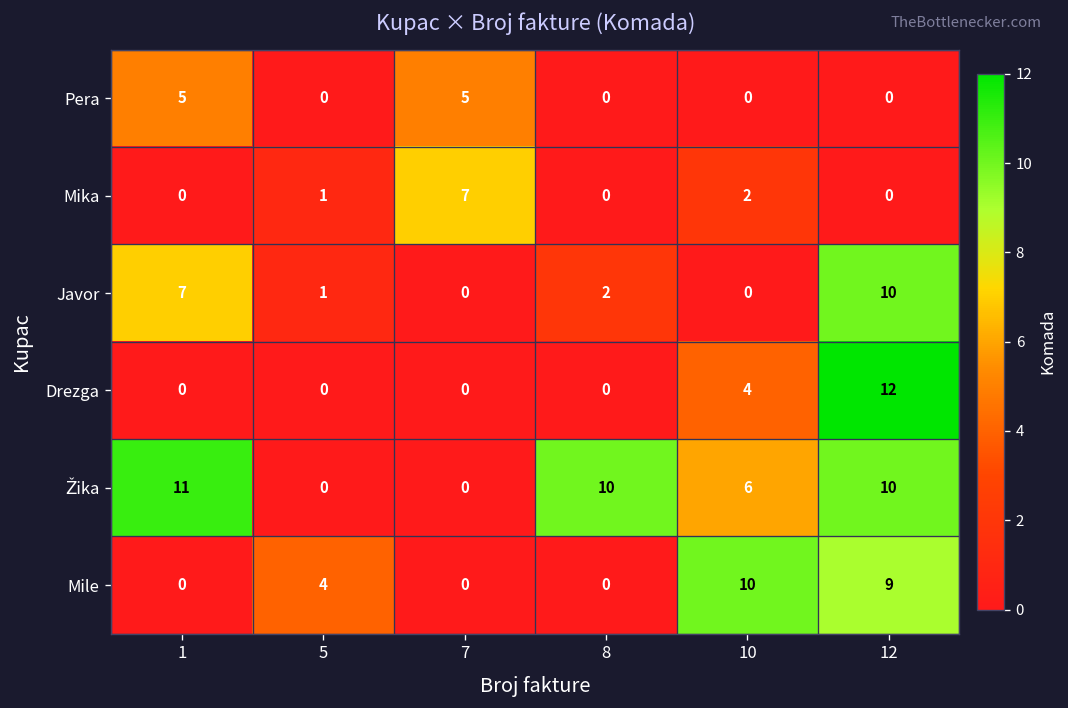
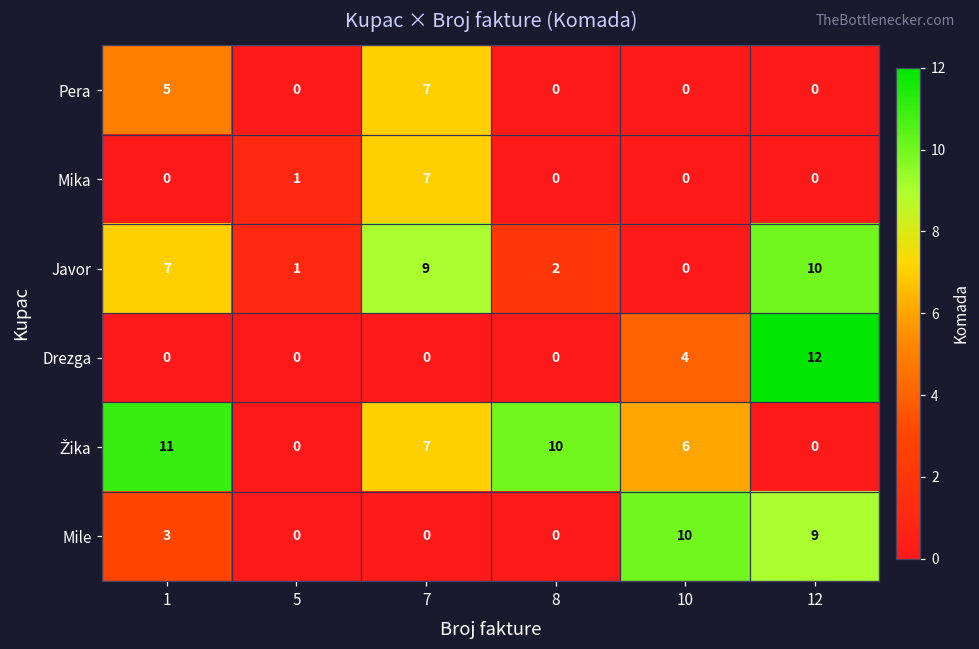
Pera, 7: 5 -> 7
Mika, 10: 2 -> 0
Javor, 7: 0 -> 9
Žika, 7: 0 -> 7
Žika, 12: 10 -> 0
Mile, 1: 0 -> 3
Mile, 5: 4 -> 0
